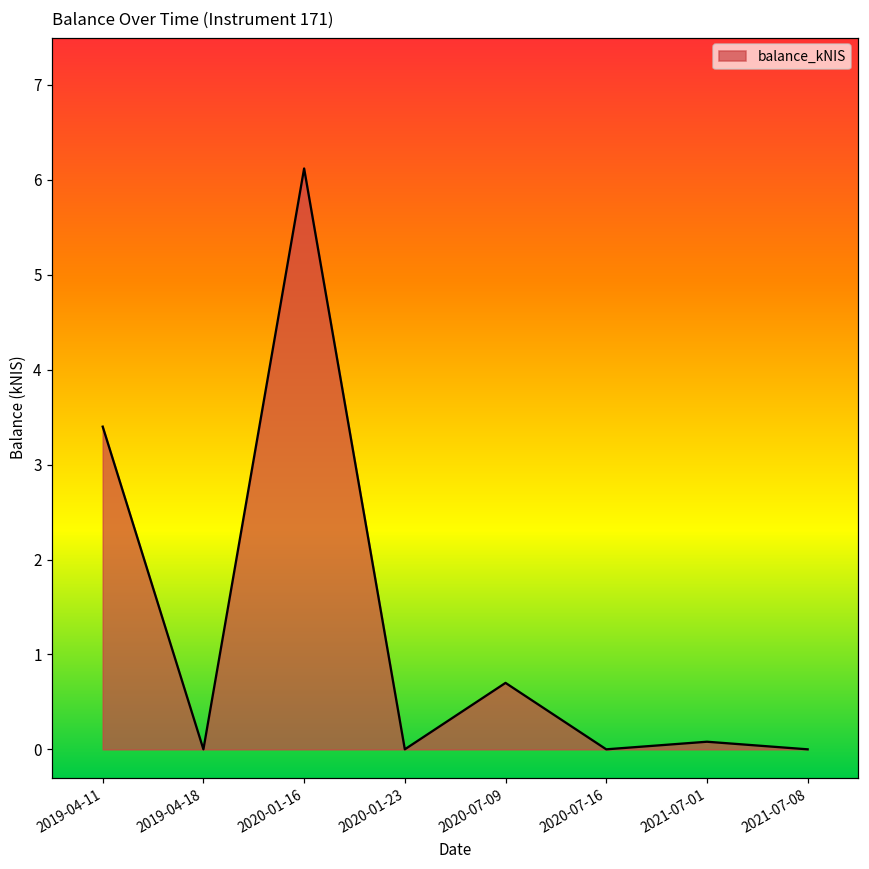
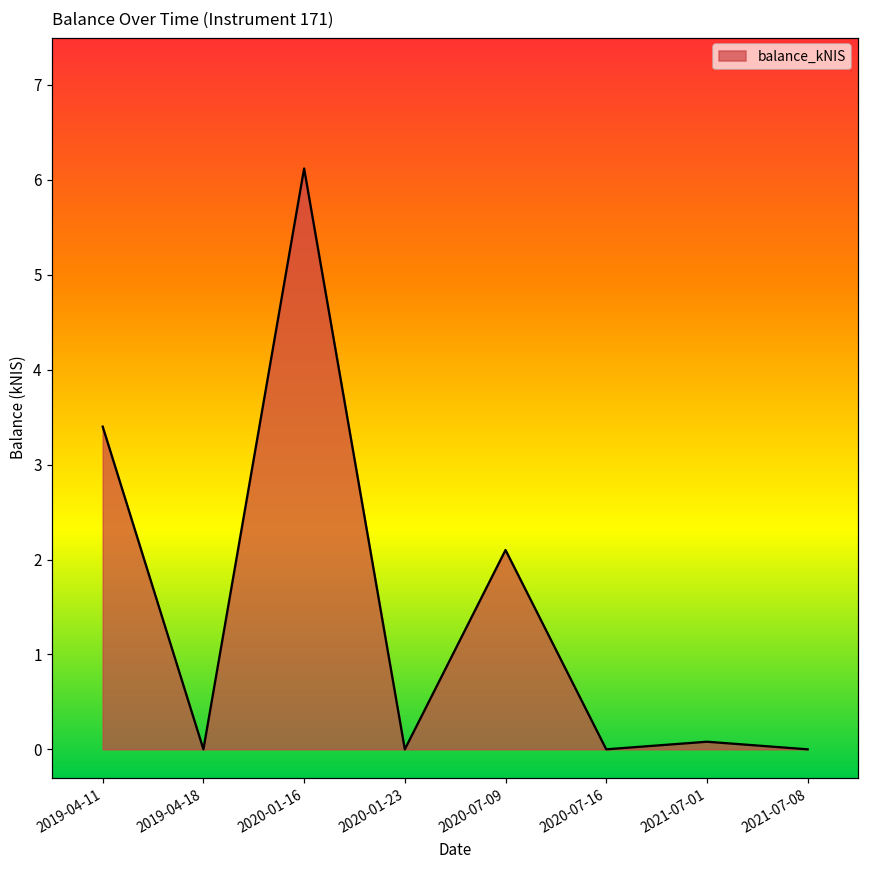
2020-07-09: 0.7 -> 2.1
